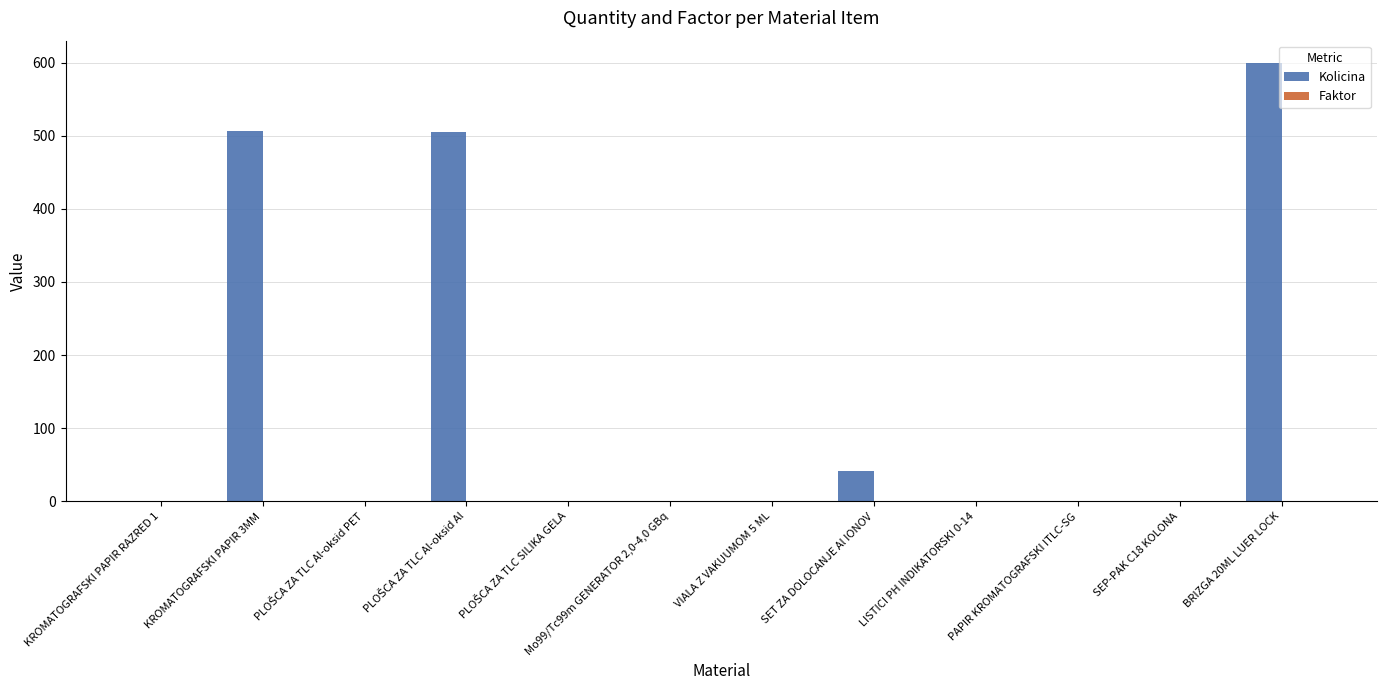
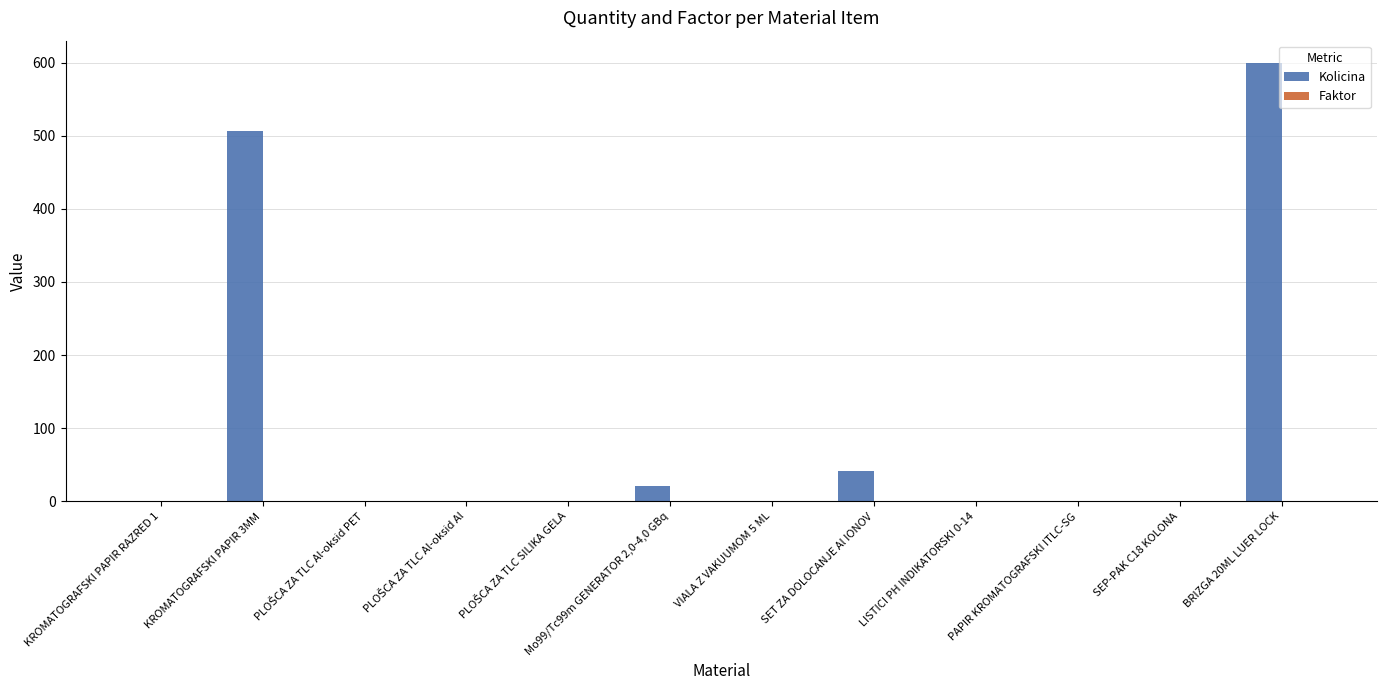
Kolicina, PLOŠCA ZA TLC Al-oksid Al: 510 -> 0
Kolicina, Mo99/Tc99m GENERATOR 2,0-4,0 GBq: 0 -> 20
